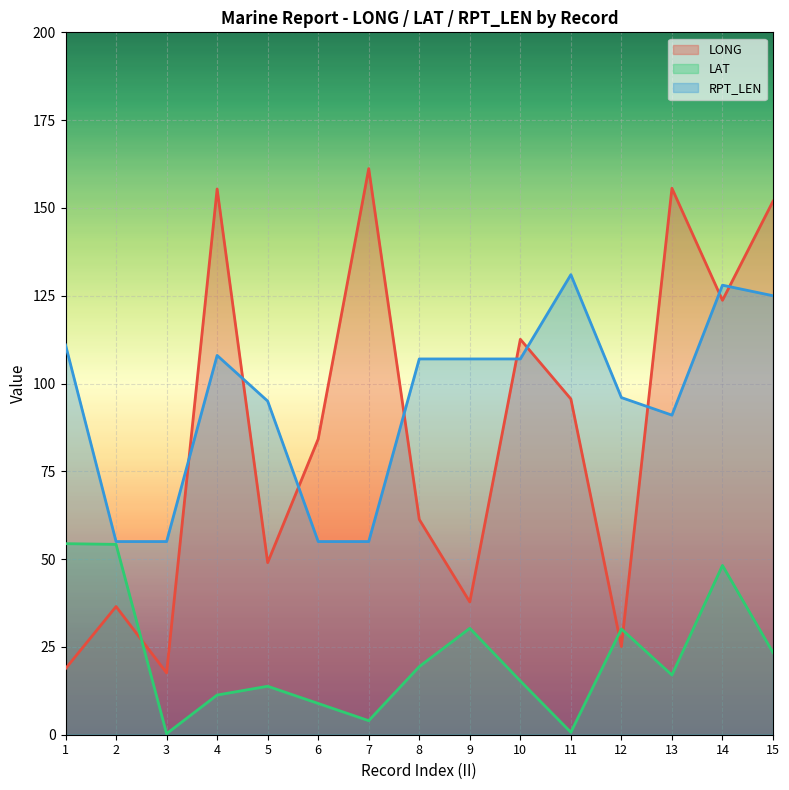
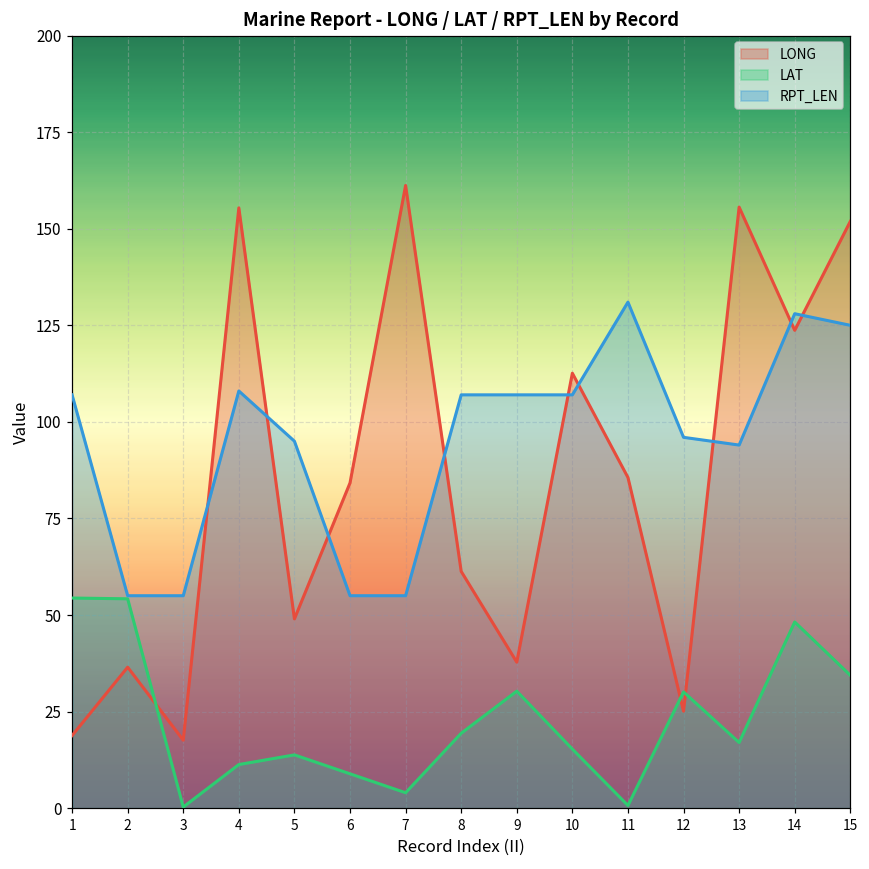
RPT_LEN, 1: 111 -> 107
LONG, 11: 96 -> 86
RPT_LEN, 13: 91 -> 94
LAT, 15: 23 -> 34
